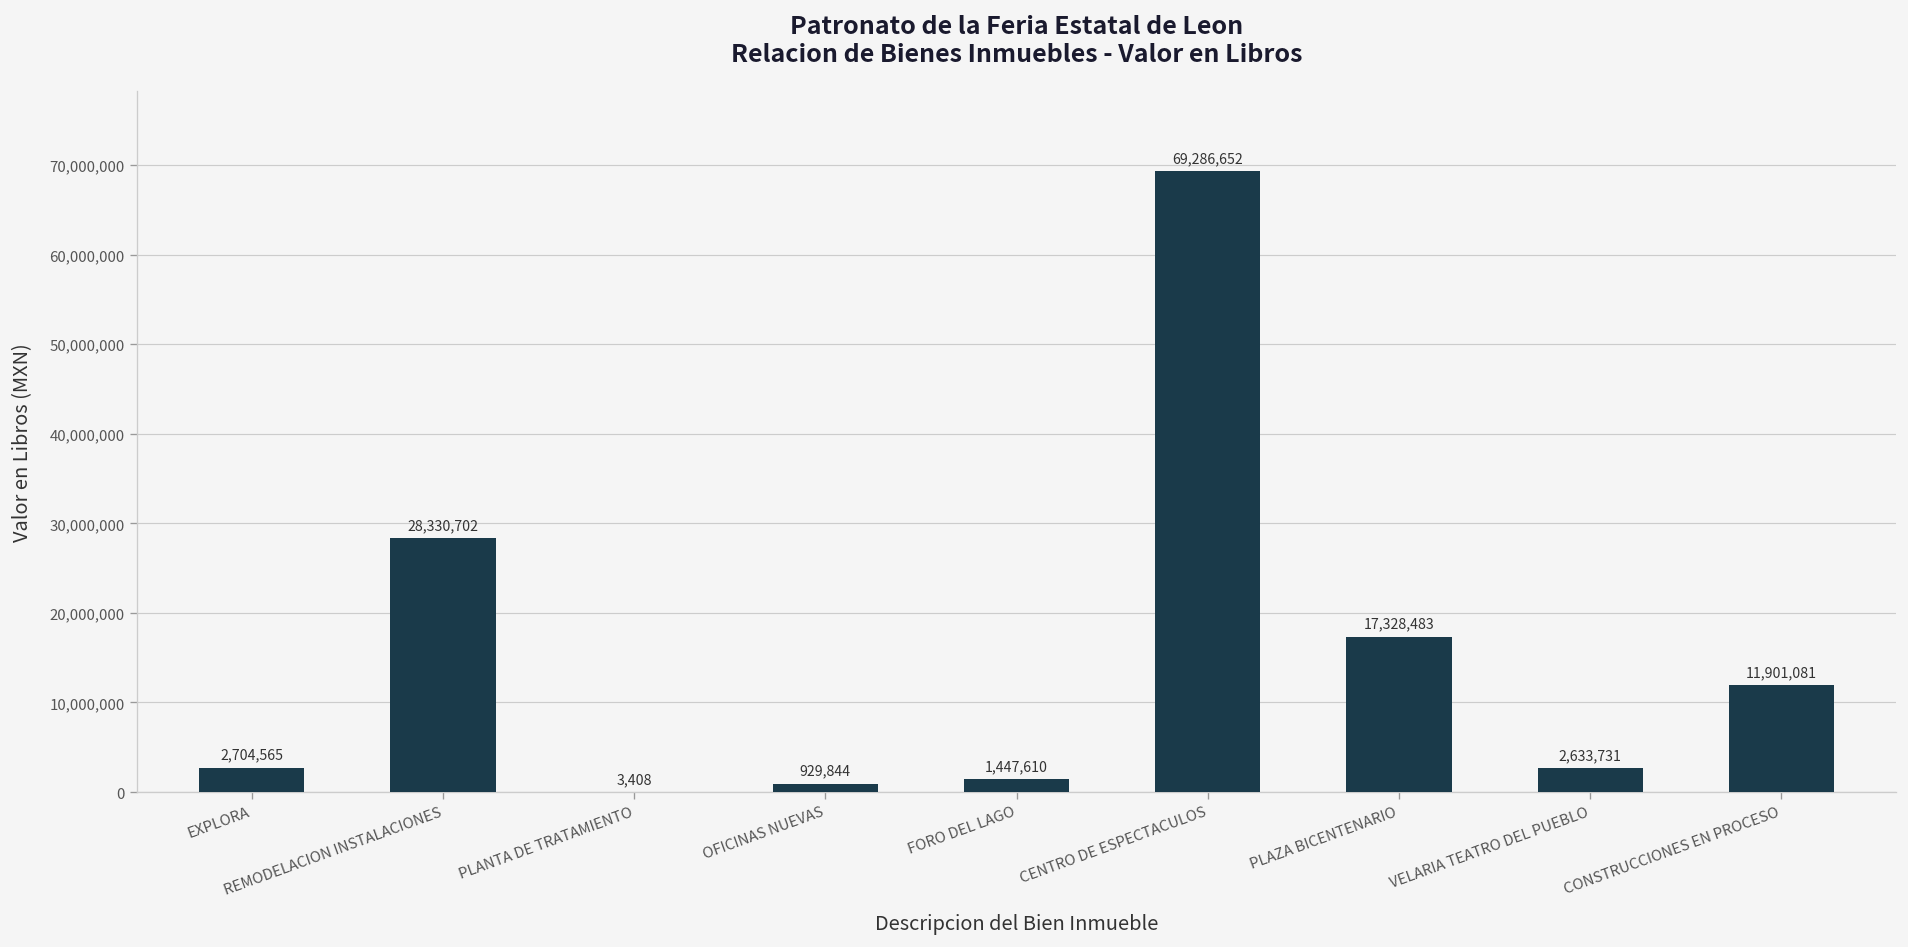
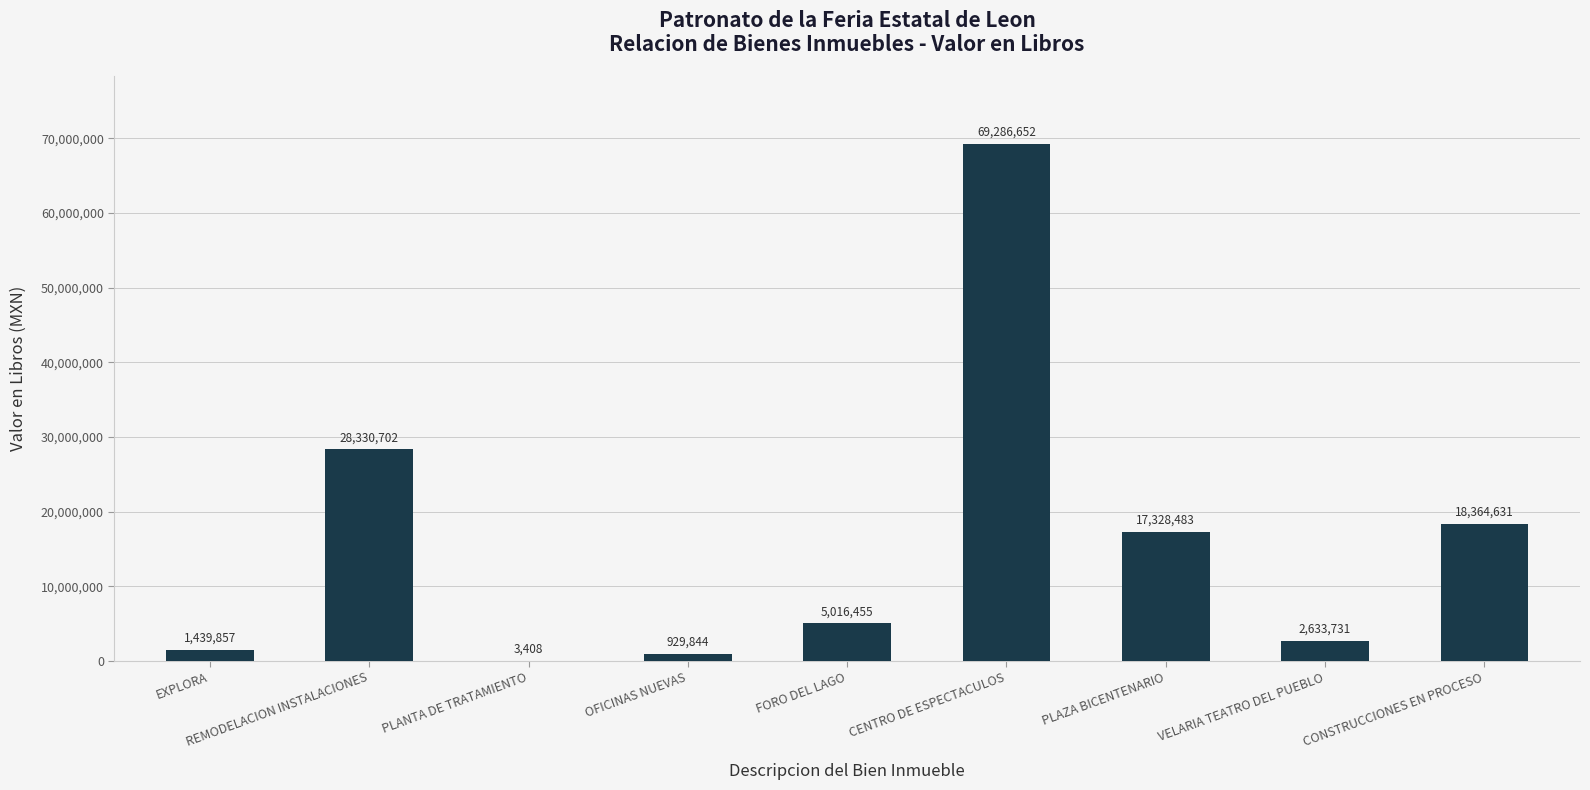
EXPLORA: 2,704,565 -> 1,439,857
FORO DEL LAGO: 1,447,610 -> 5,016,455
CONSTRUCCIONES EN PROCESO: 11,901,081 -> 18,364,631
